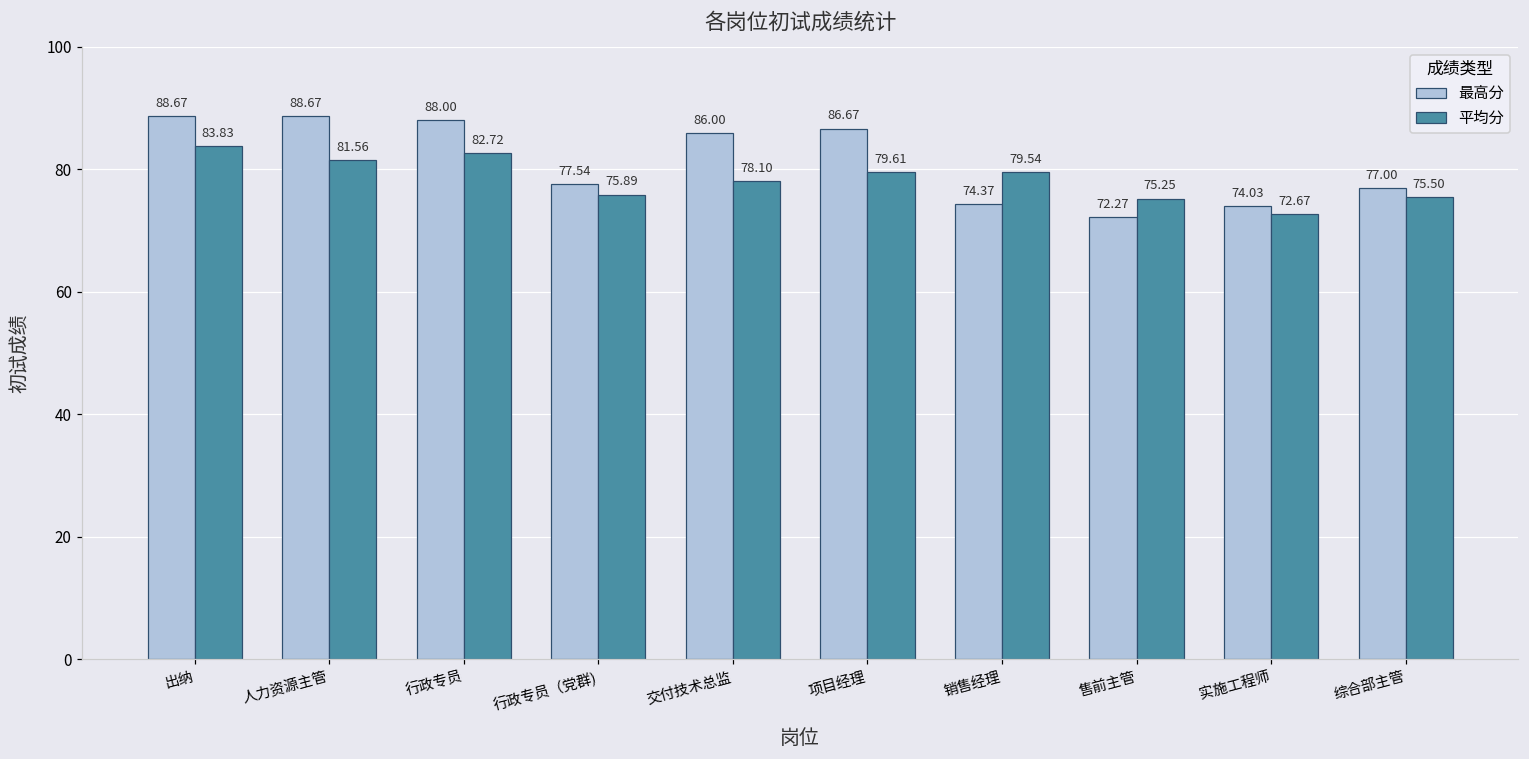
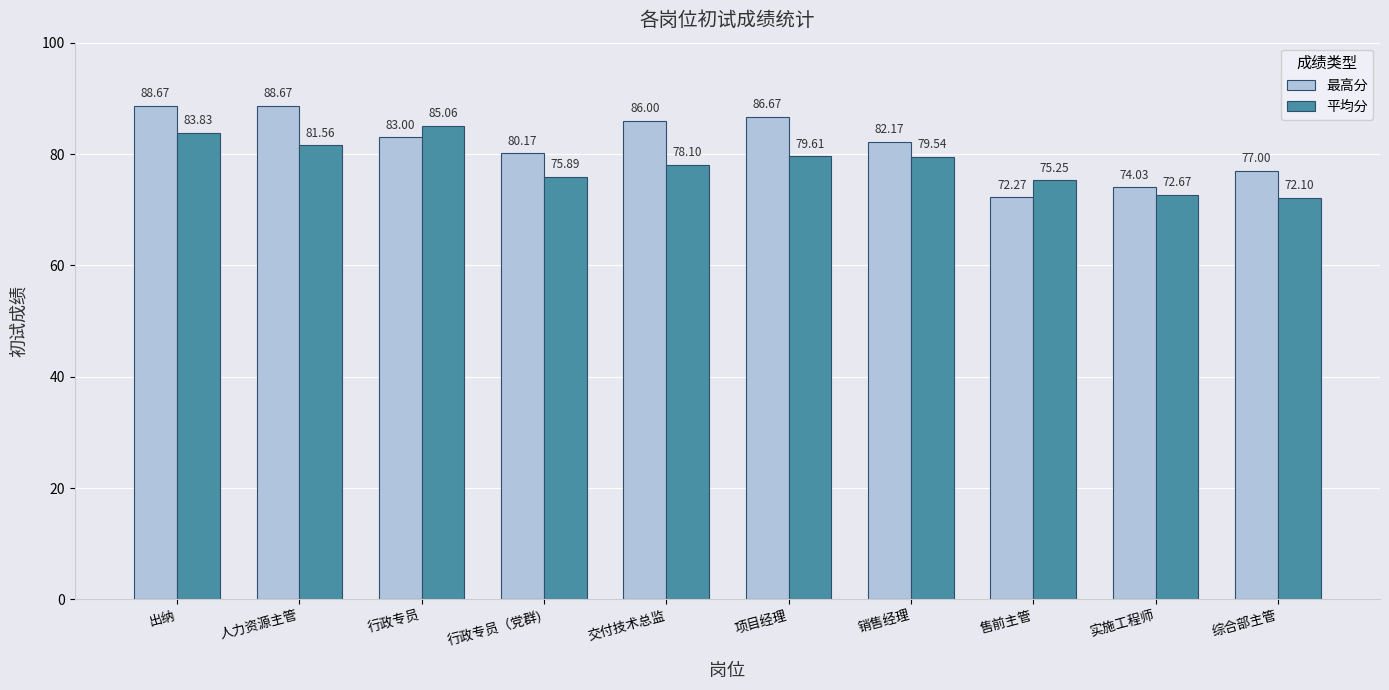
最高分, 行政专员: 88.00 -> 83.00
平均分, 行政专员: 82.72 -> 85.06
最高分, 行政专员（党群): 77.54 -> 80.17
最高分, 销售经理: 74.37 -> 82.17
平均分, 综合部主管: 75.50 -> 72.10
